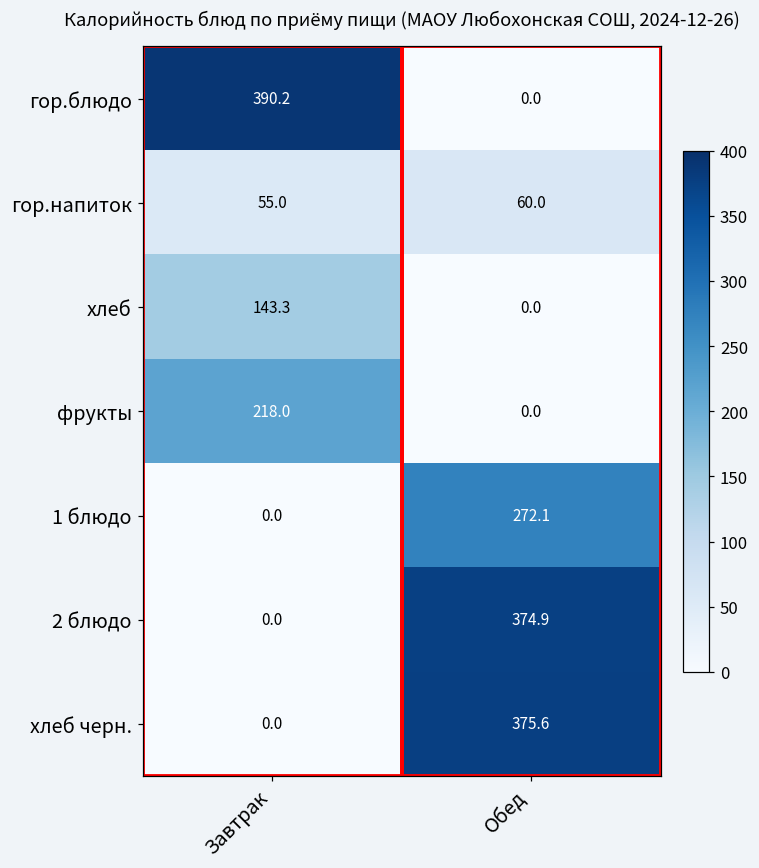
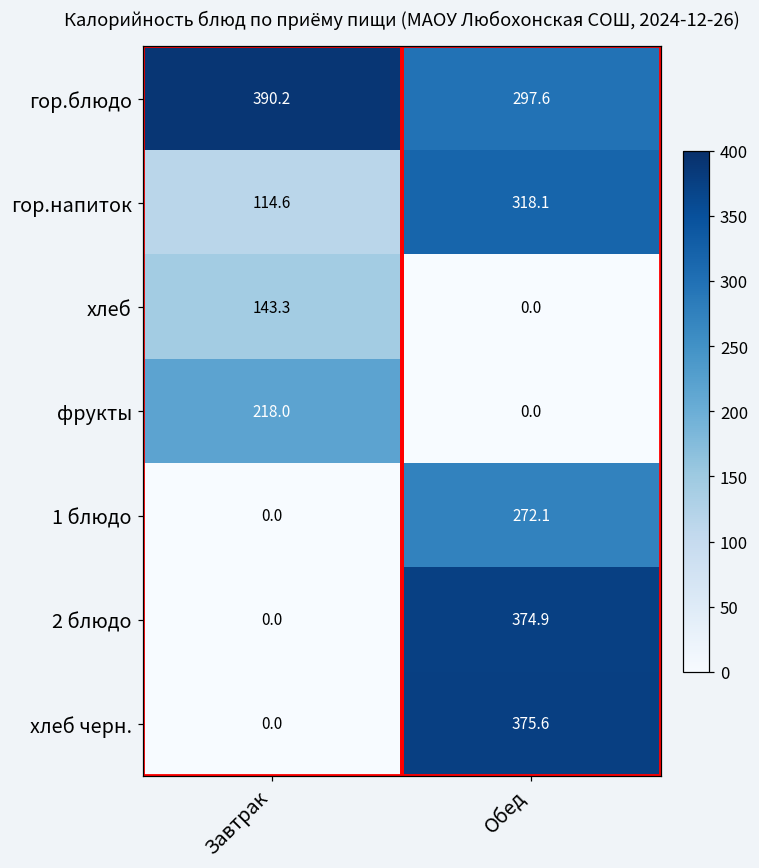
гор.блюдо, Обед: 0.0 -> 297.6
гор.напиток, Завтрак: 55.0 -> 114.6
гор.напиток, Обед: 60.0 -> 318.1
